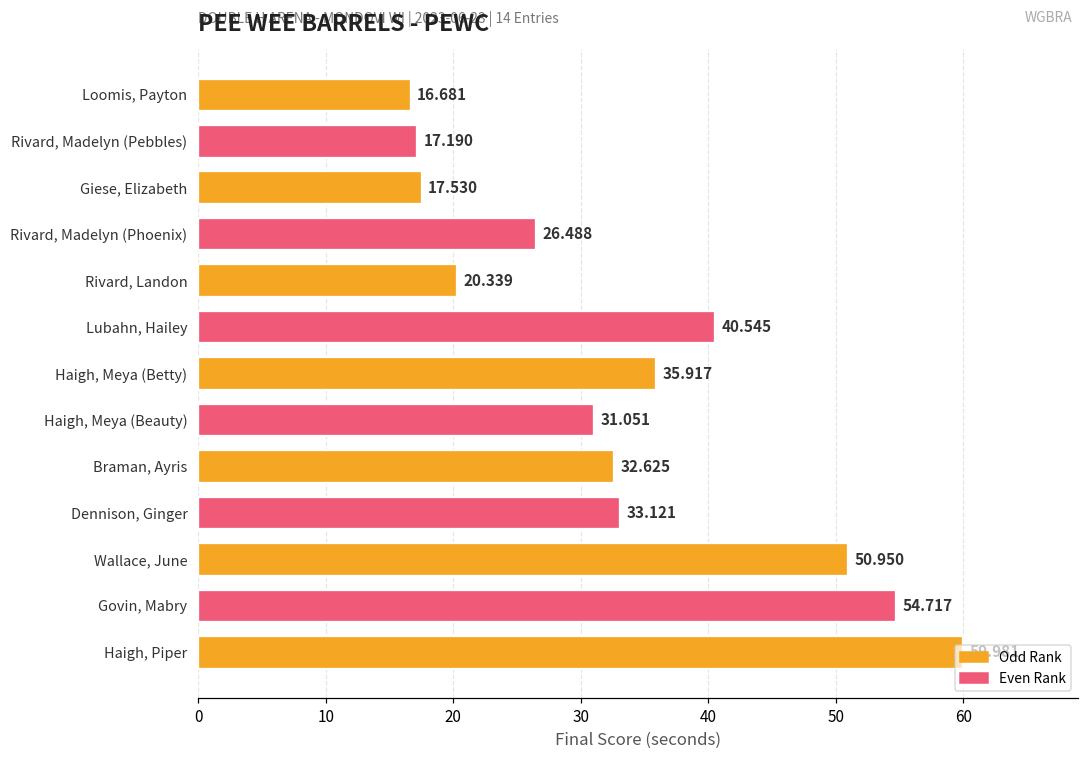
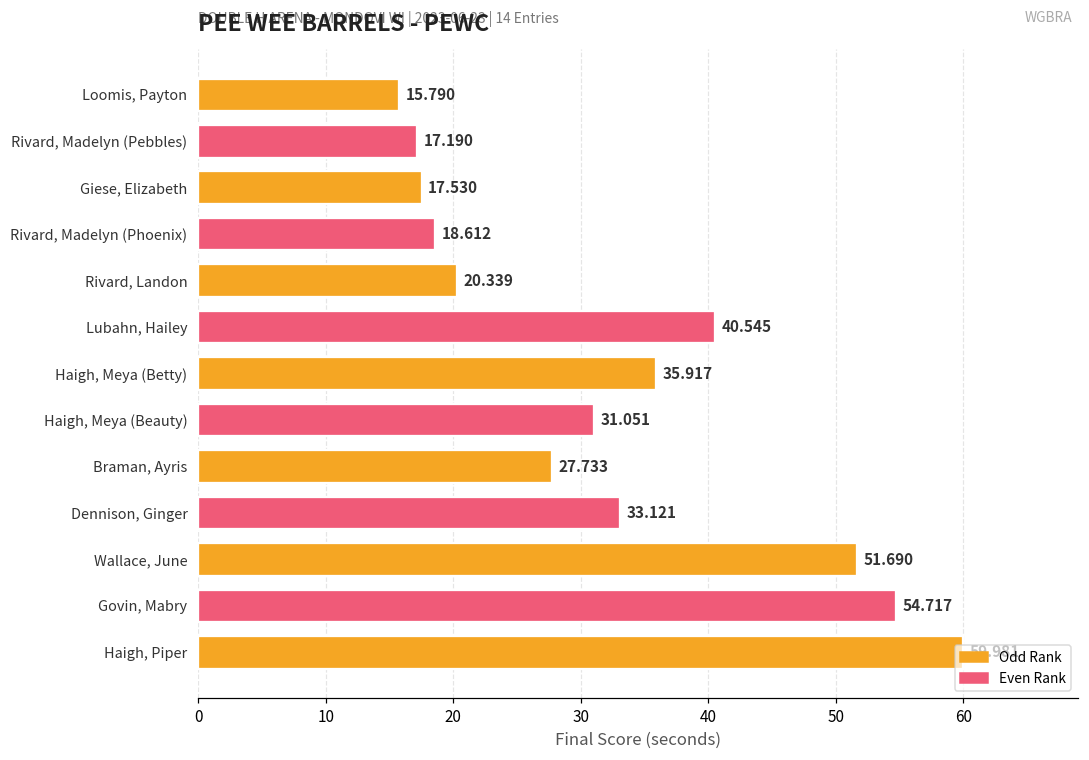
Loomis, Payton: 16.681 -> 15.790
Rivard, Madelyn (Phoenix): 26.488 -> 18.612
Braman, Ayris: 32.625 -> 27.733
Wallace, June: 50.950 -> 51.690
